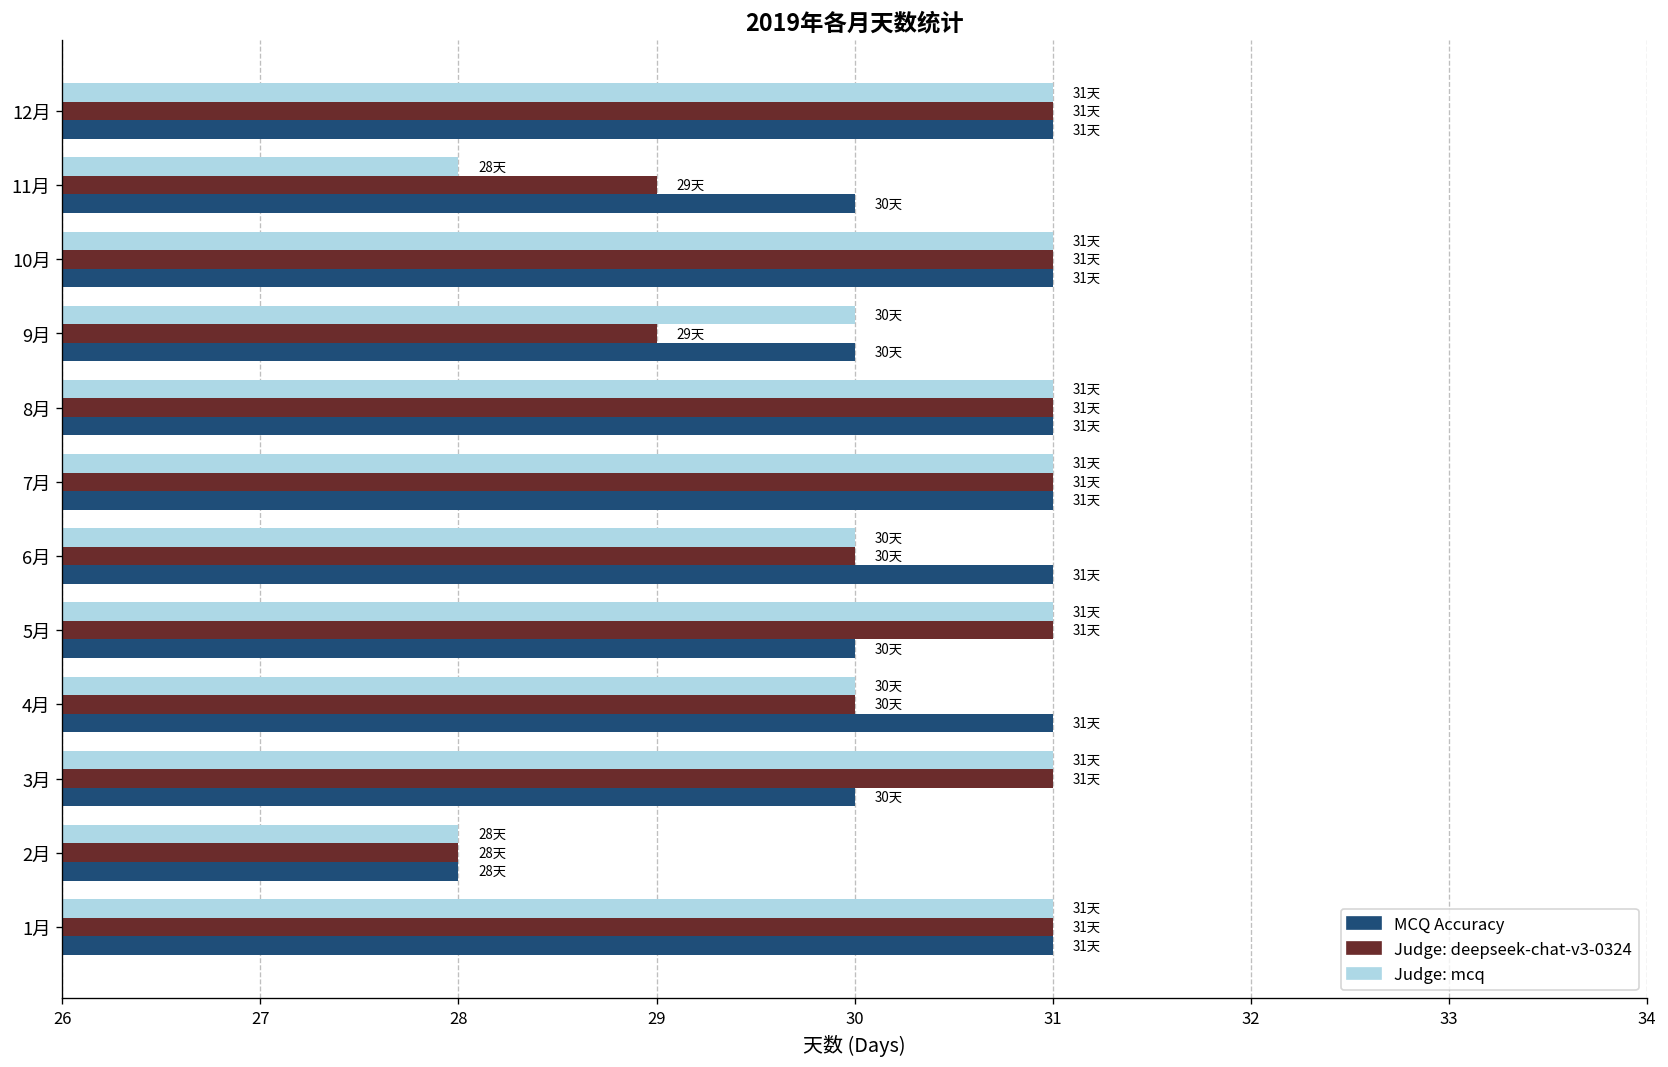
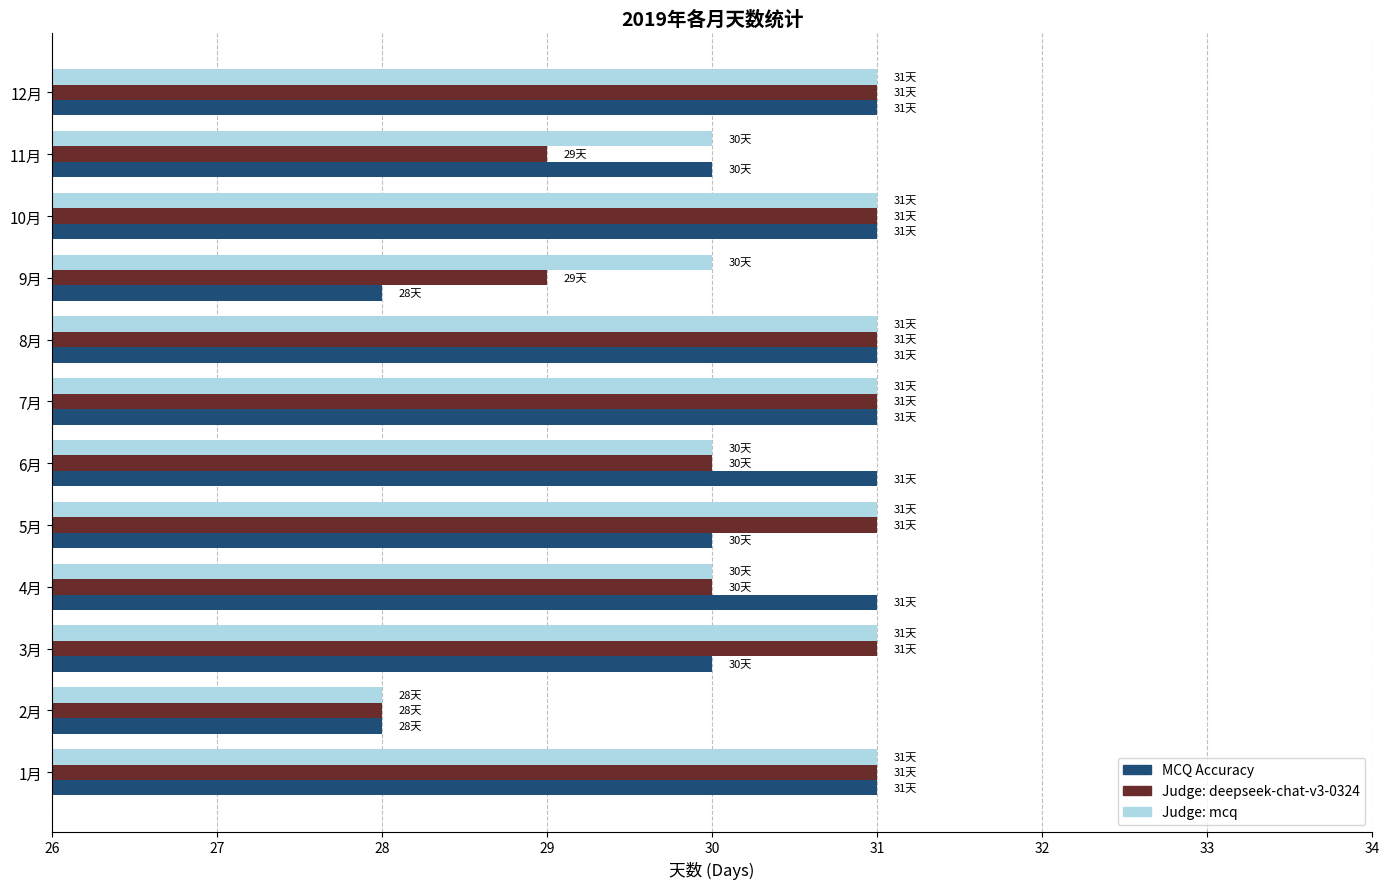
Judge: mcq, 11月: 28天 -> 30天
MCQ Accuracy, 9月: 30天 -> 28天
